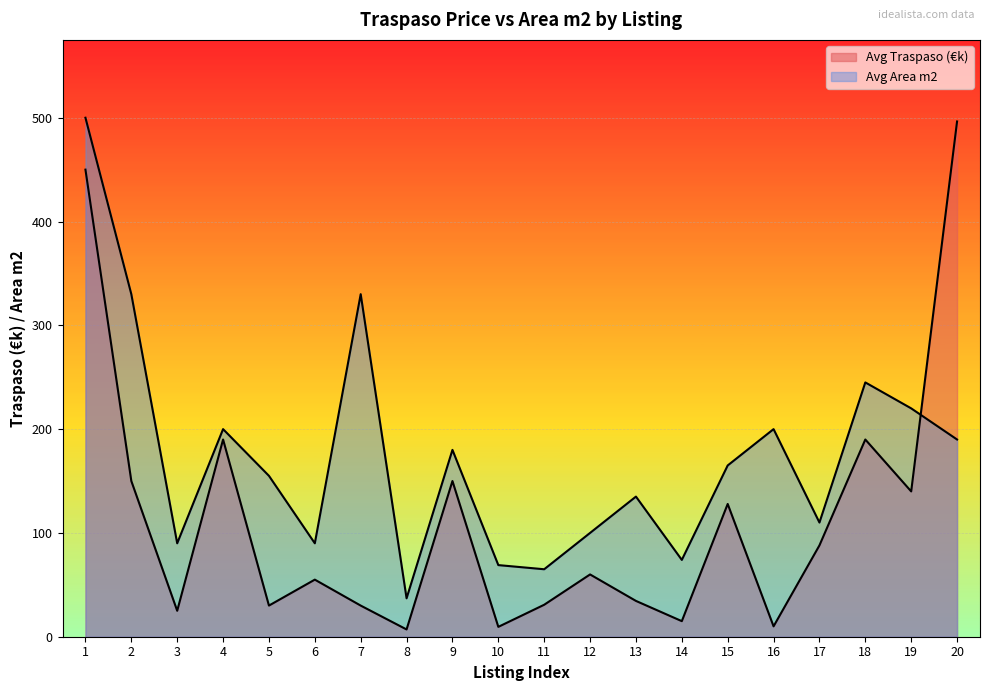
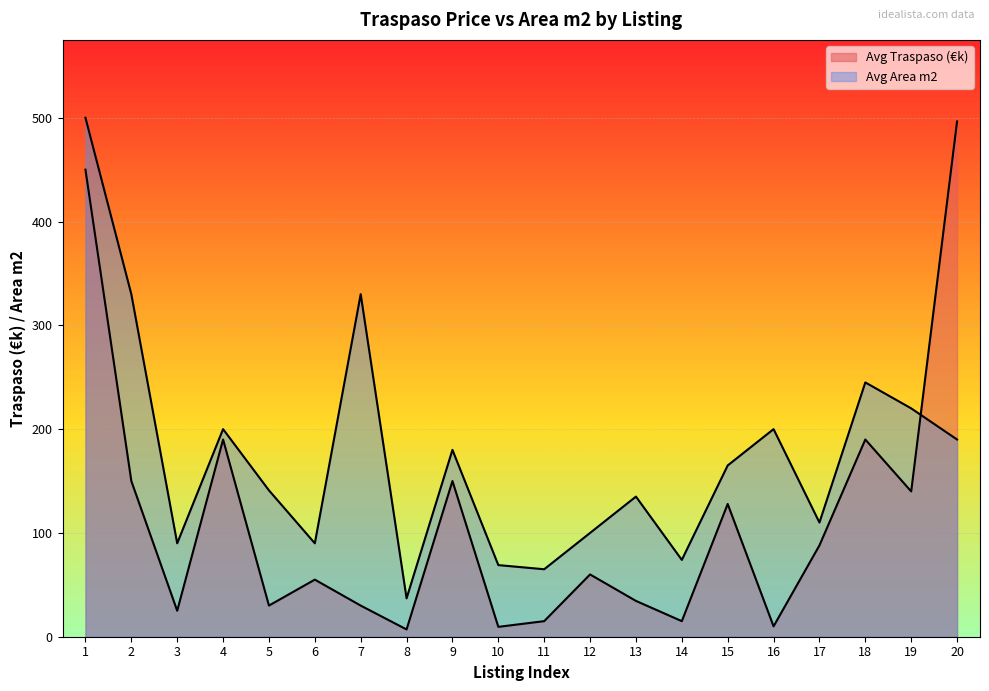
Avg Area m2, 5: 155 -> 141
Avg Traspaso (€k), 11: 31 -> 15
